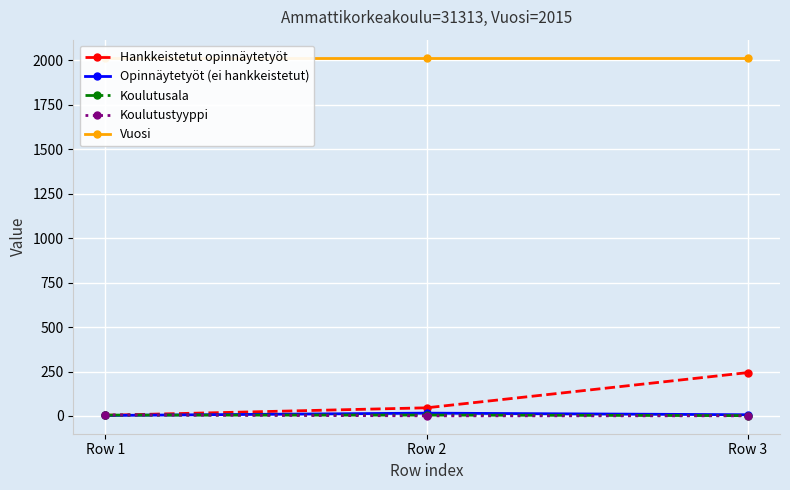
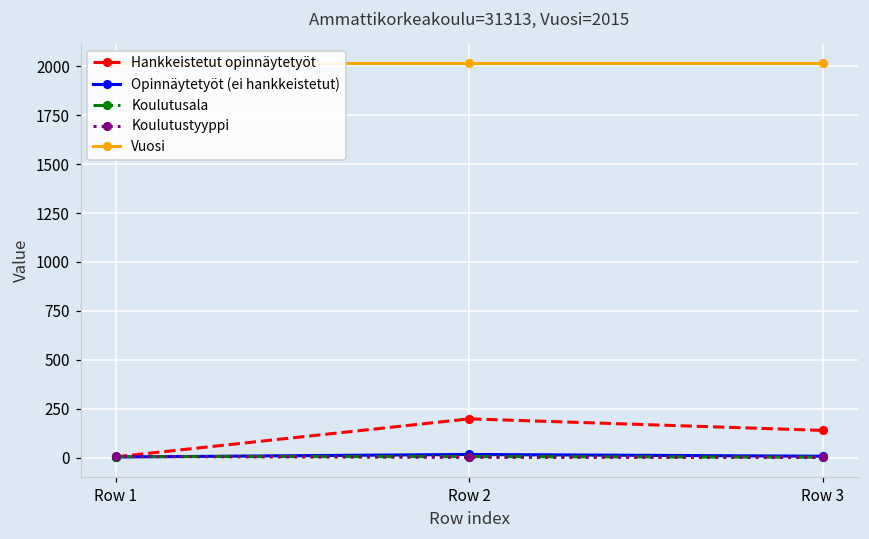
Hankkeistetut opinnäytetyöt, Row 2: 50 -> 200
Hankkeistetut opinnäytetyöt, Row 3: 240 -> 140
